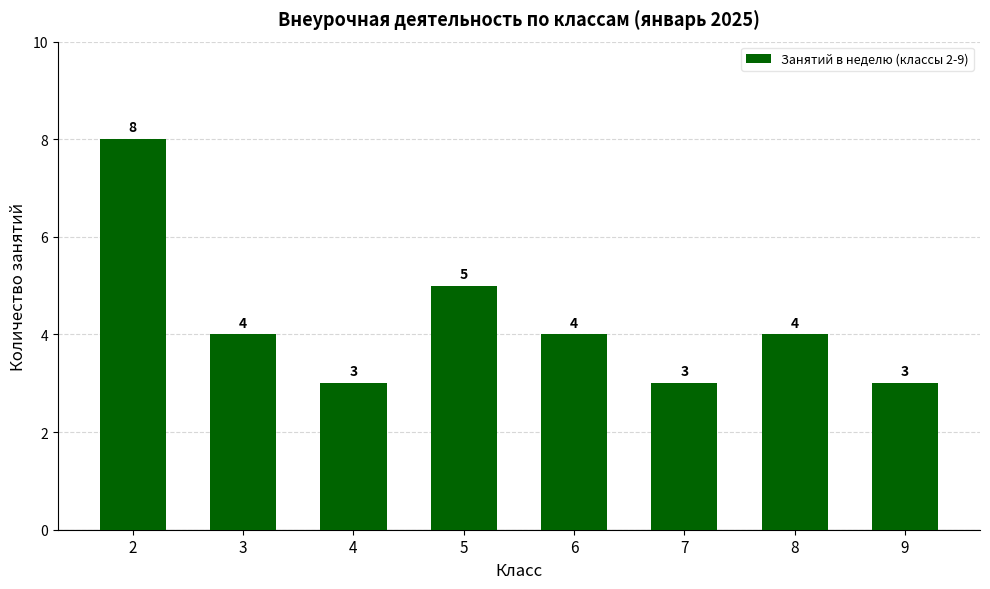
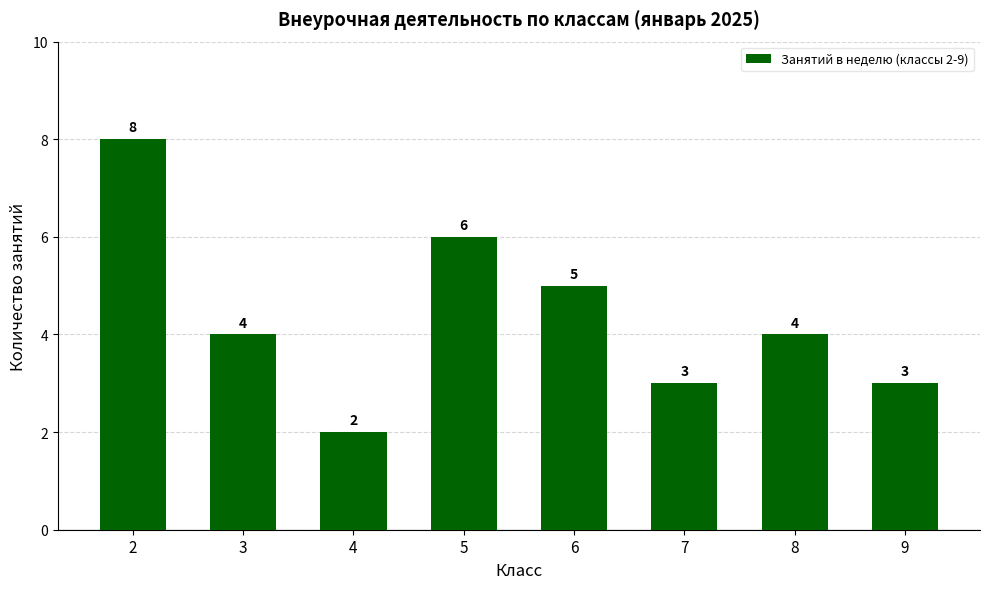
4: 3 -> 2
5: 5 -> 6
6: 4 -> 5
